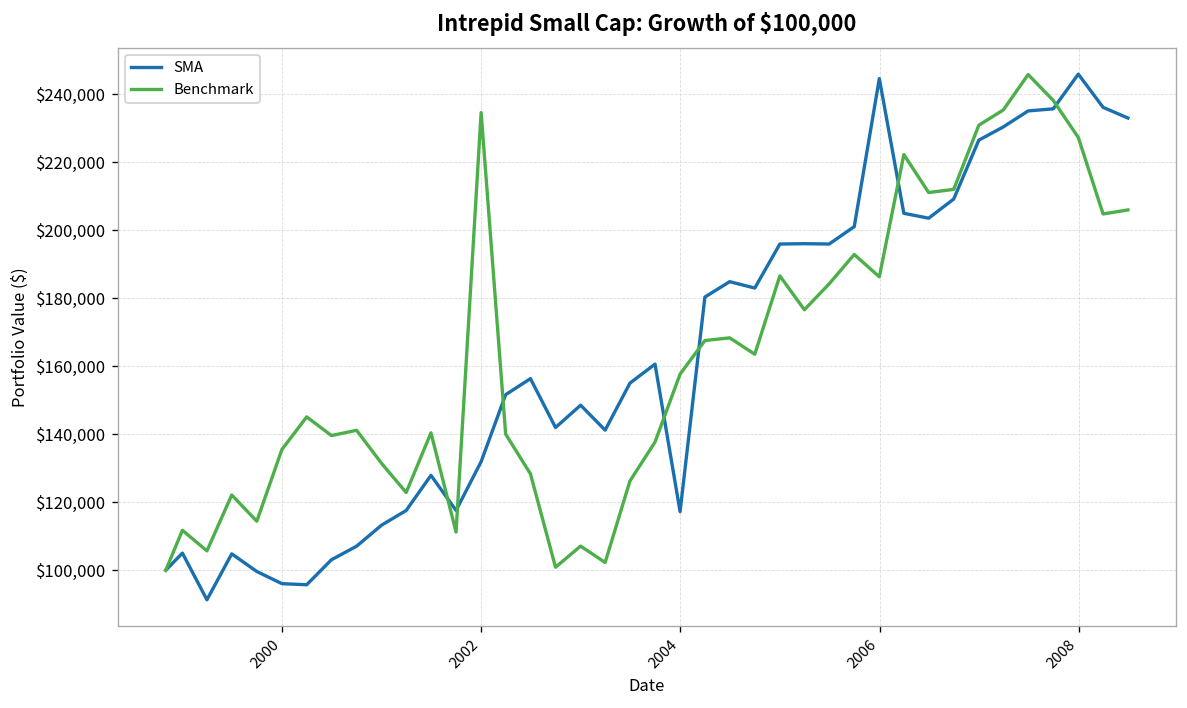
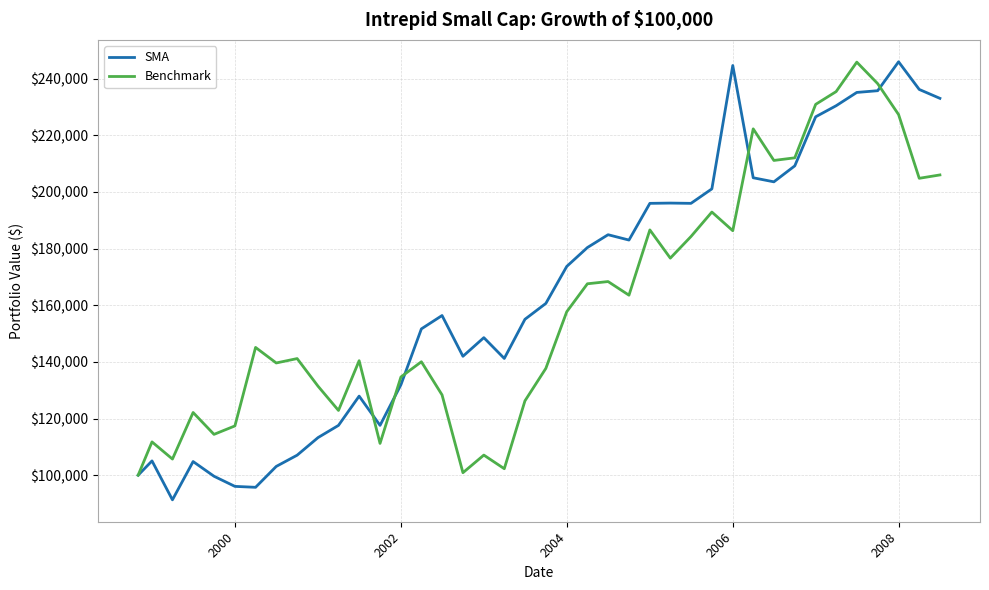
Benchmark, 2000: $136,000 -> $117,000
Benchmark, 2002: $235,000 -> $135,000
SMA, 2004: $117,000 -> $174,000
